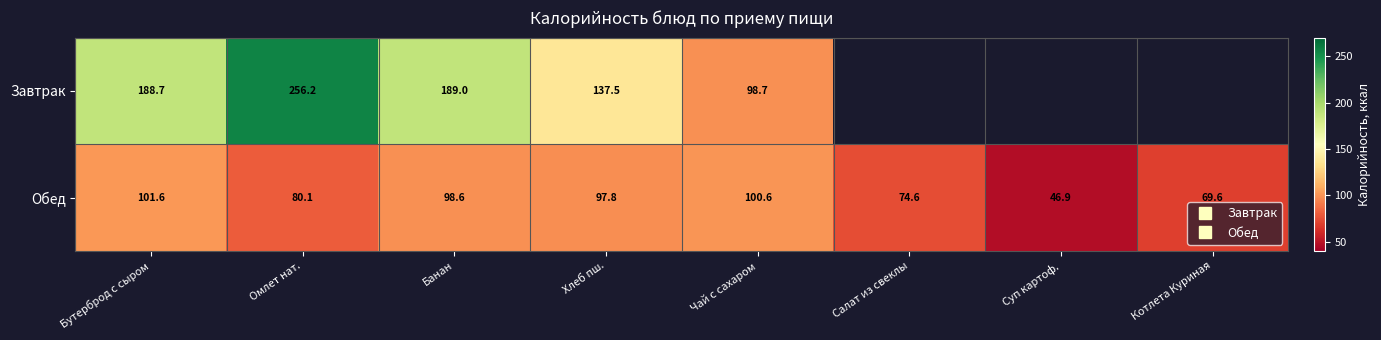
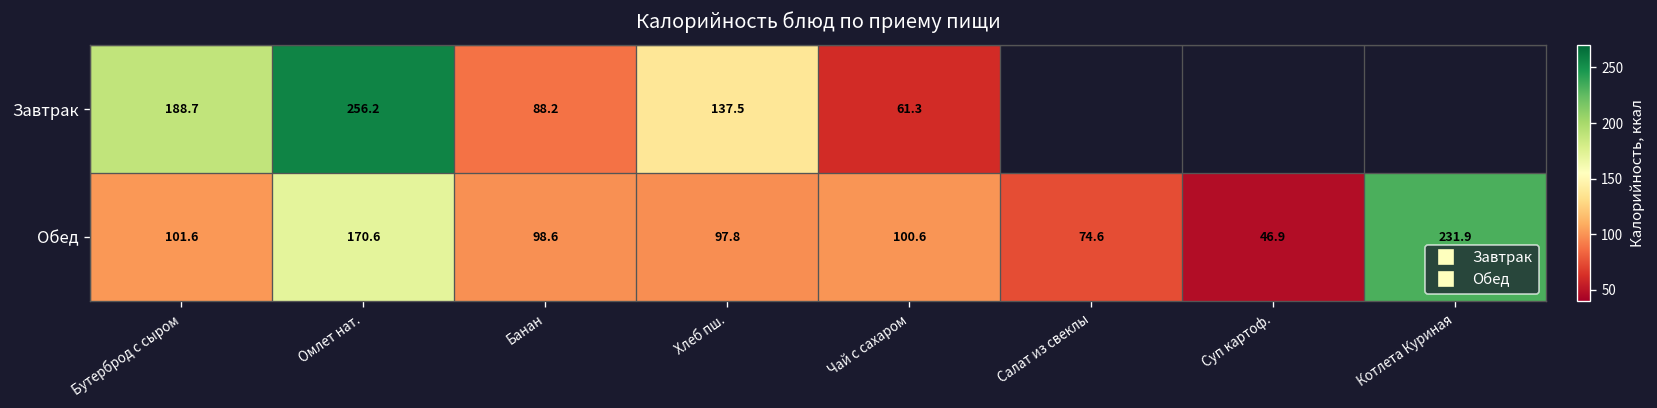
Завтрак, Банан: 189.0 -> 88.2
Завтрак, Чай с сахаром: 98.7 -> 61.3
Обед, Омлет нат.: 80.1 -> 170.6
Обед, Котлета Куриная: 69.6 -> 231.9
